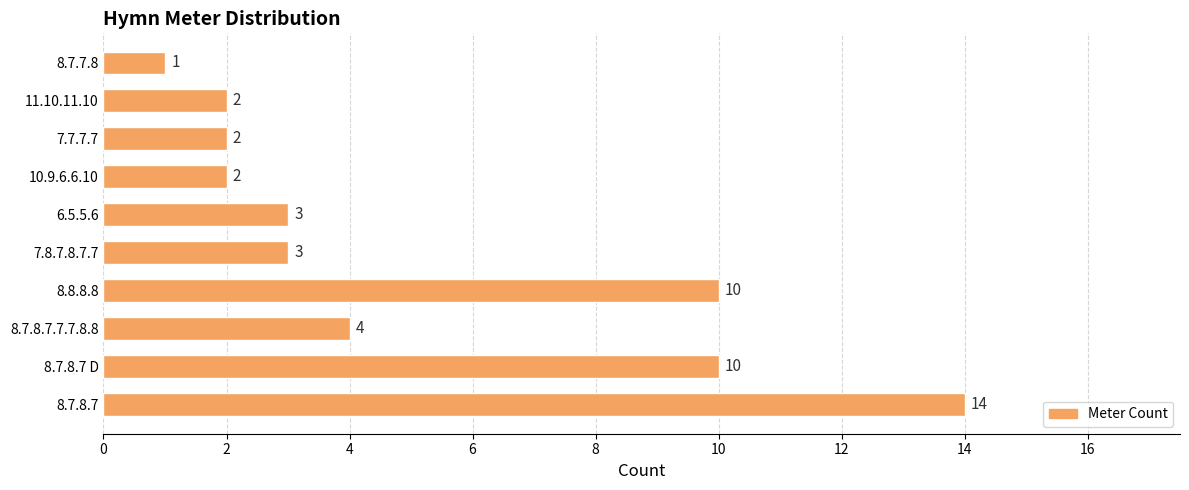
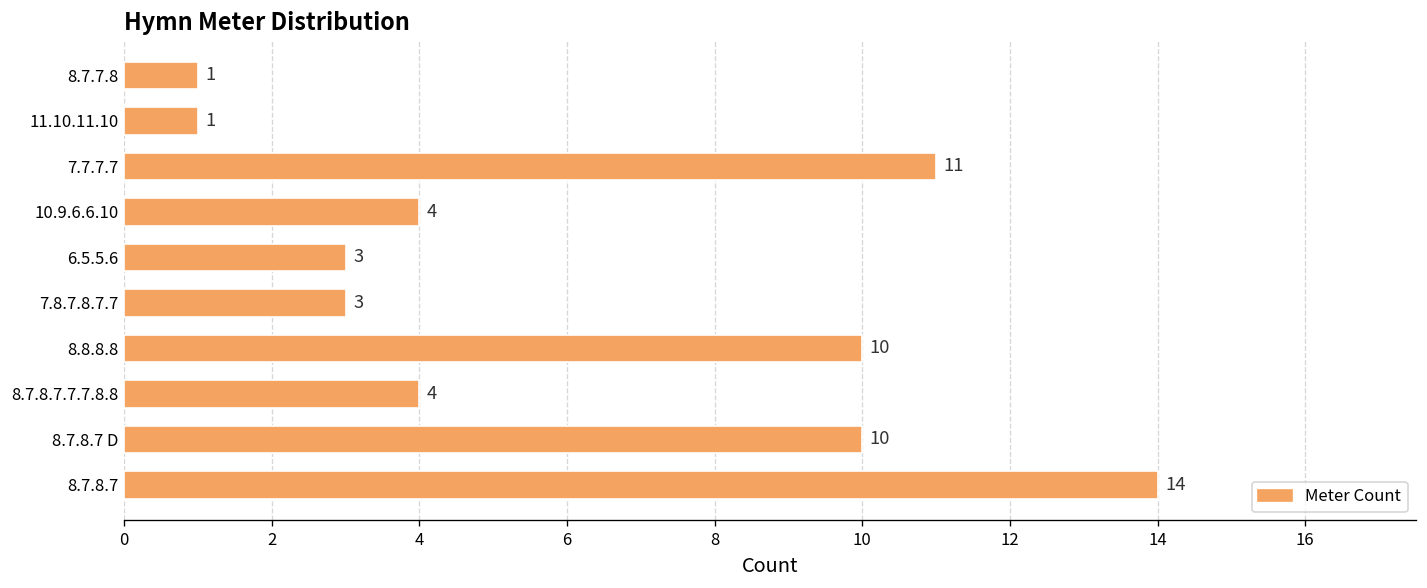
11.10.11.10: 2 -> 1
7.7.7.7: 2 -> 11
10.9.6.6.10: 2 -> 4
